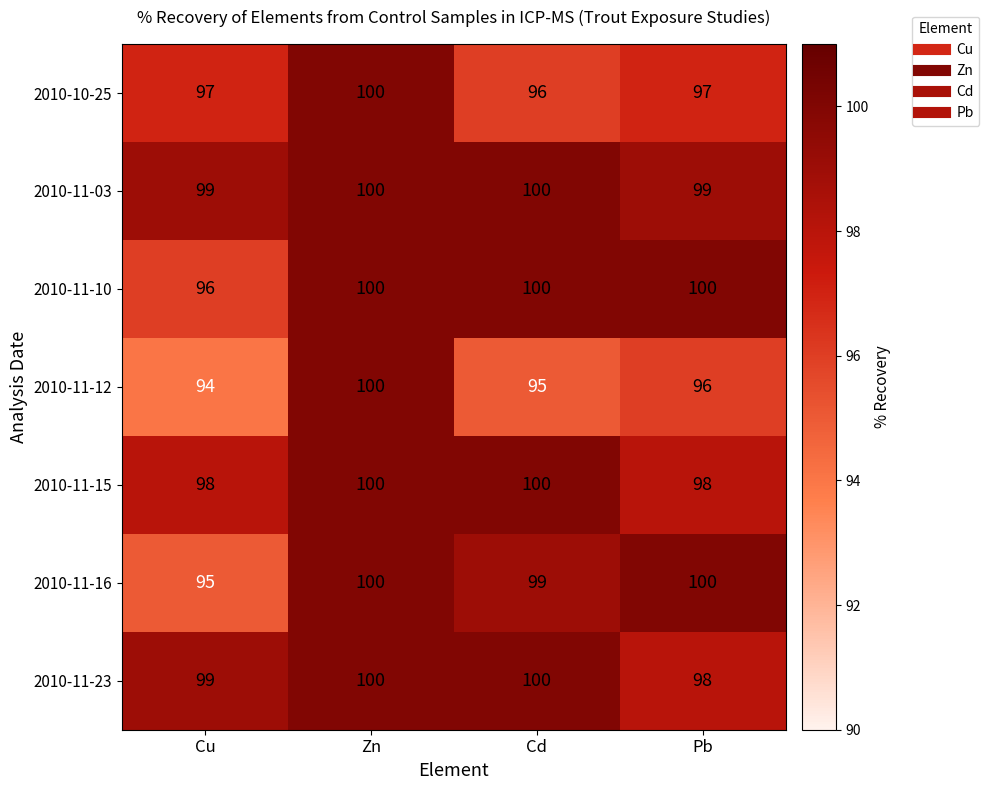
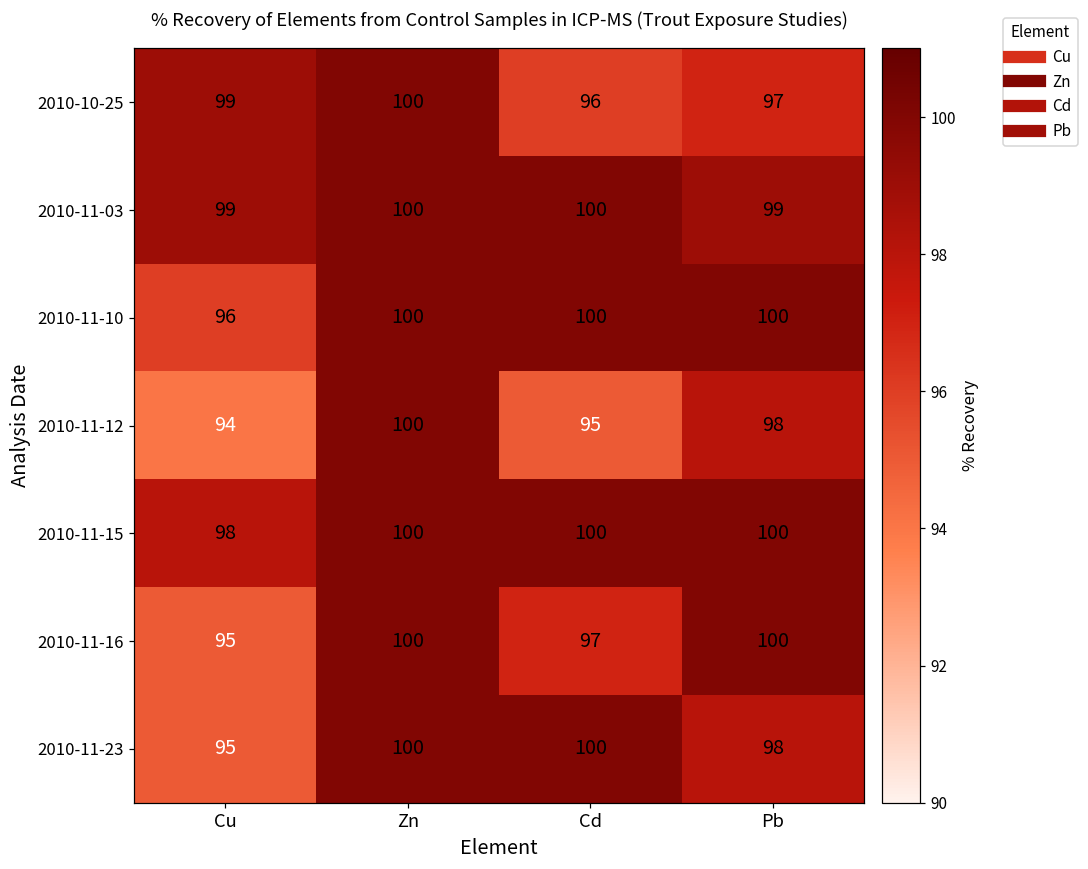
2010-10-25, Cu: 97 -> 99
2010-11-12, Pb: 96 -> 98
2010-11-15, Pb: 98 -> 100
2010-11-16, Cd: 99 -> 97
2010-11-23, Cu: 99 -> 95
